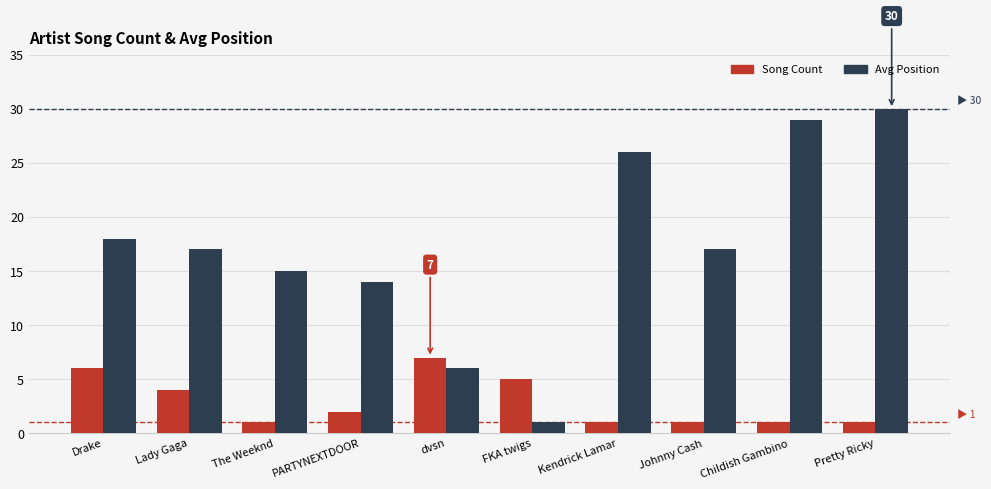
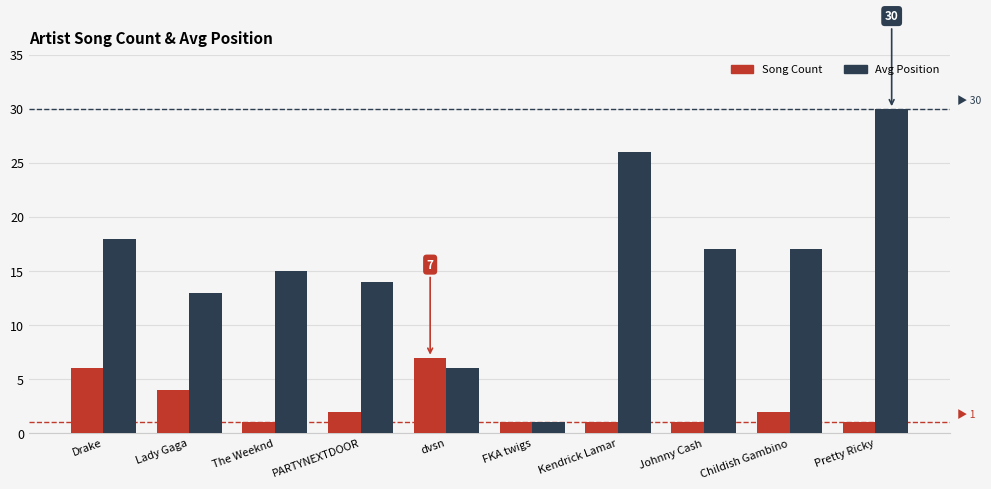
Avg Position, Lady Gaga: 17 -> 13
Song Count, FKA twigs: 5 -> 1
Song Count, Childish Gambino: 1 -> 2
Avg Position, Childish Gambino: 29 -> 17
